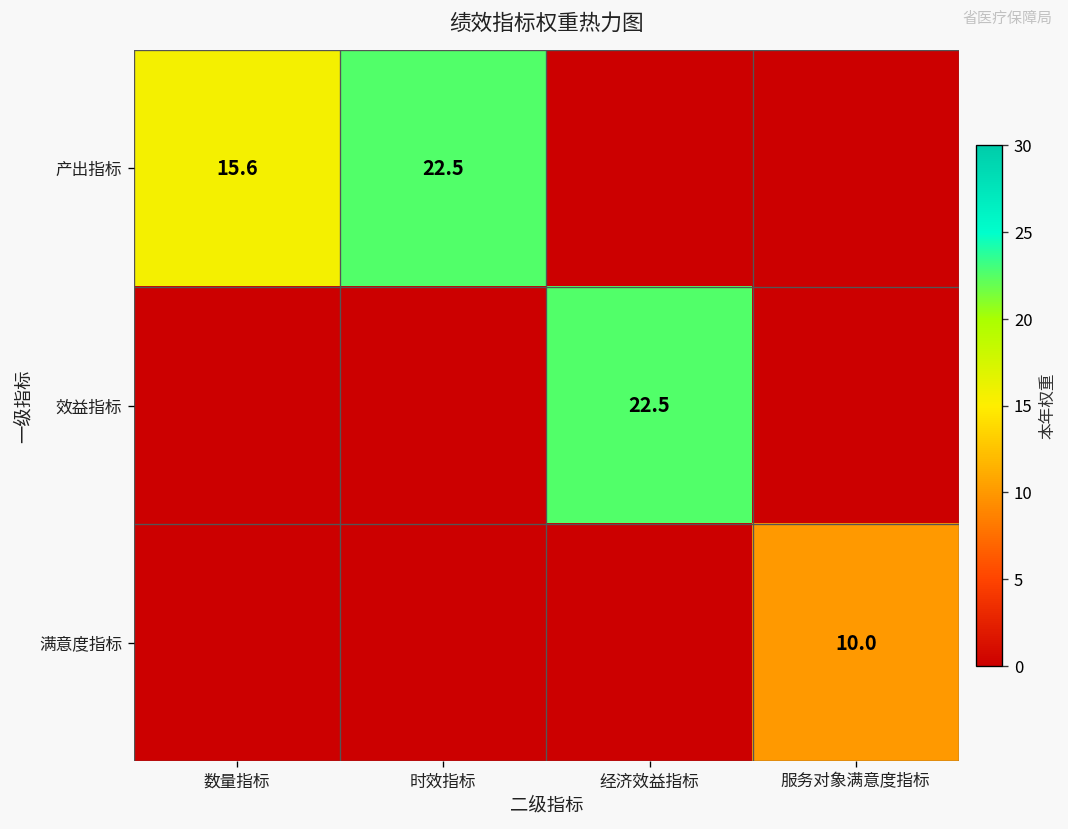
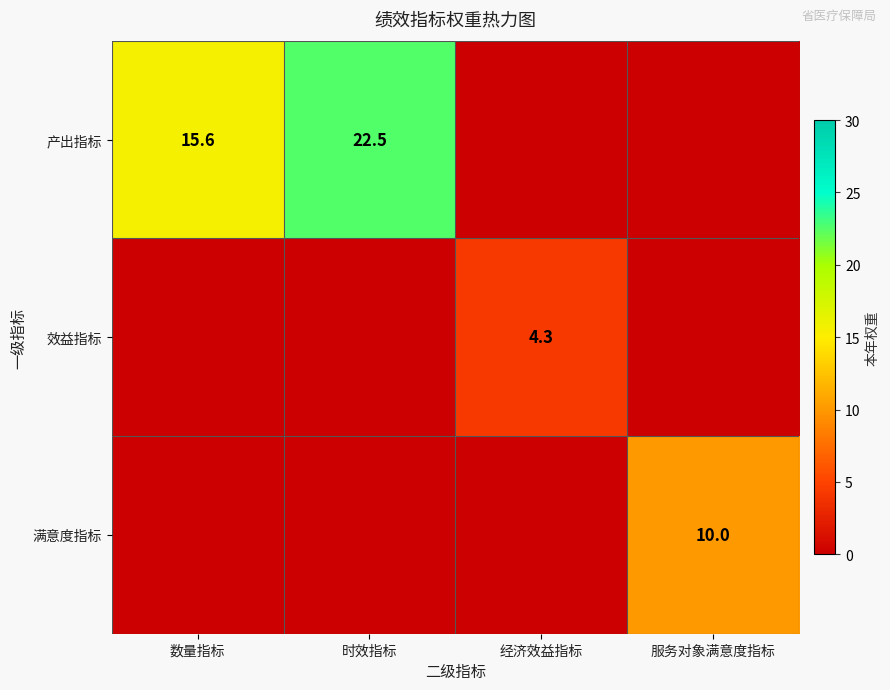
效益指标, 经济效益指标: 22.5 -> 4.3
